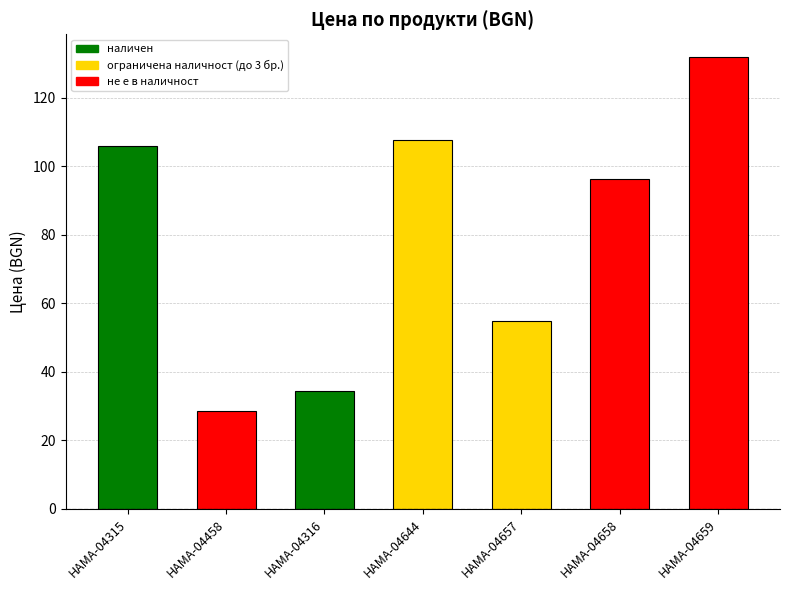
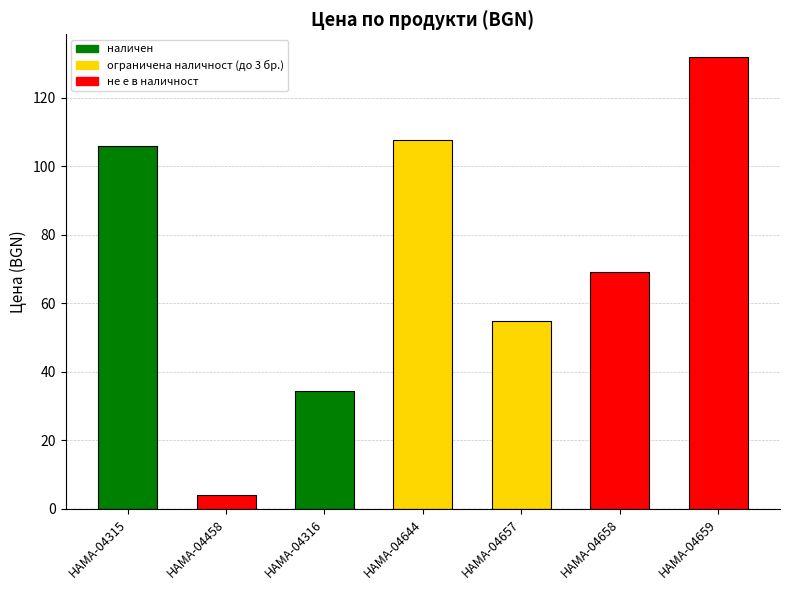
HAMA-04458: 28 -> 4
HAMA-04658: 96 -> 69
